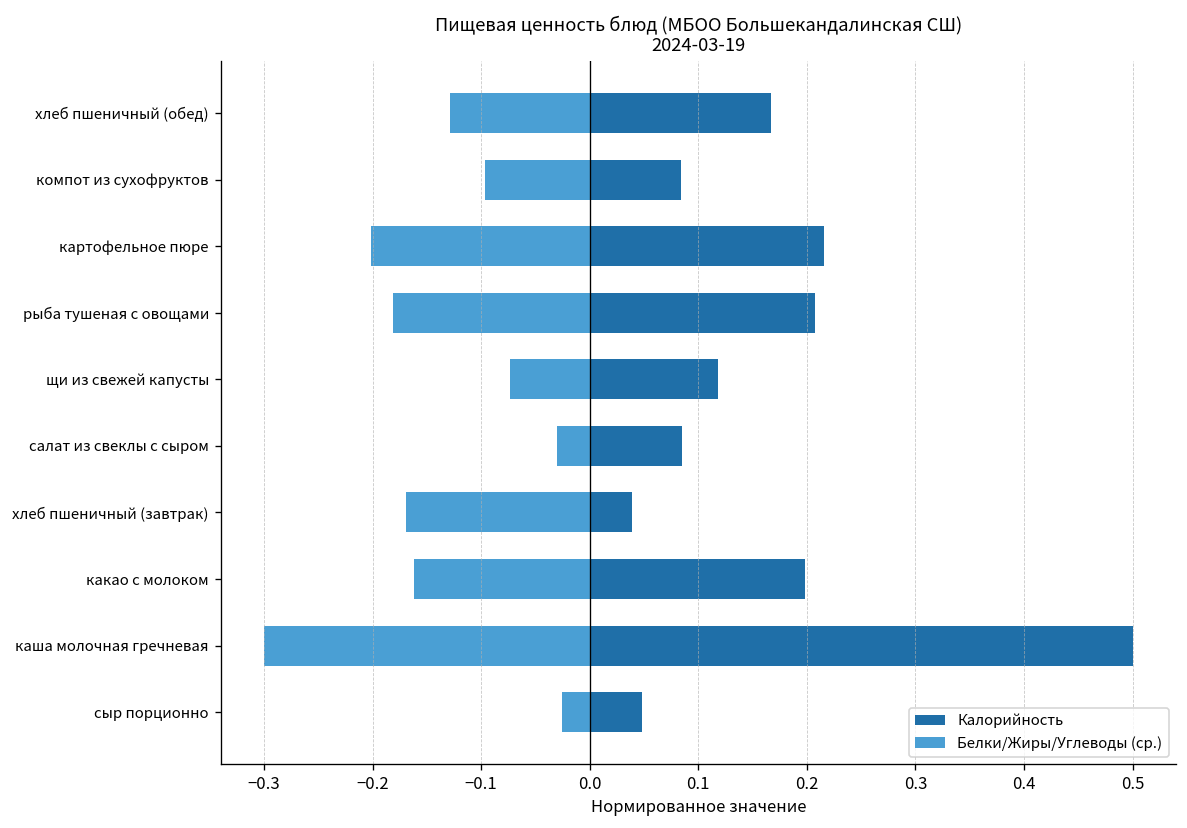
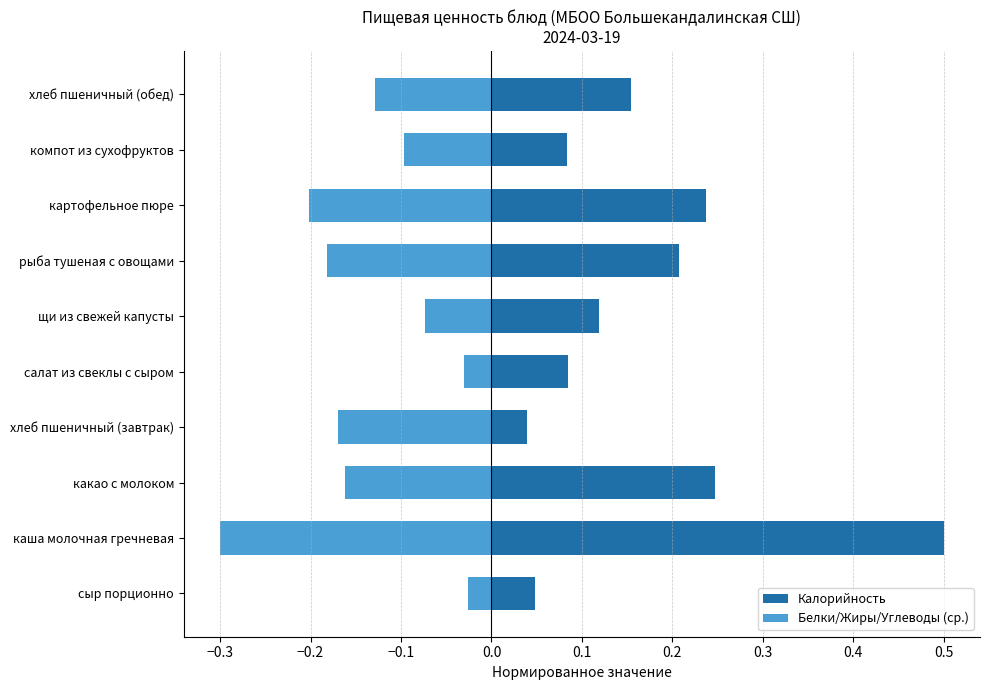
Калорийность, хлеб пшеничный (обед): 0.17 -> 0.15
Калорийность, картофельное пюре: 0.22 -> 0.24
Калорийность, какао с молоком: 0.20 -> 0.25
